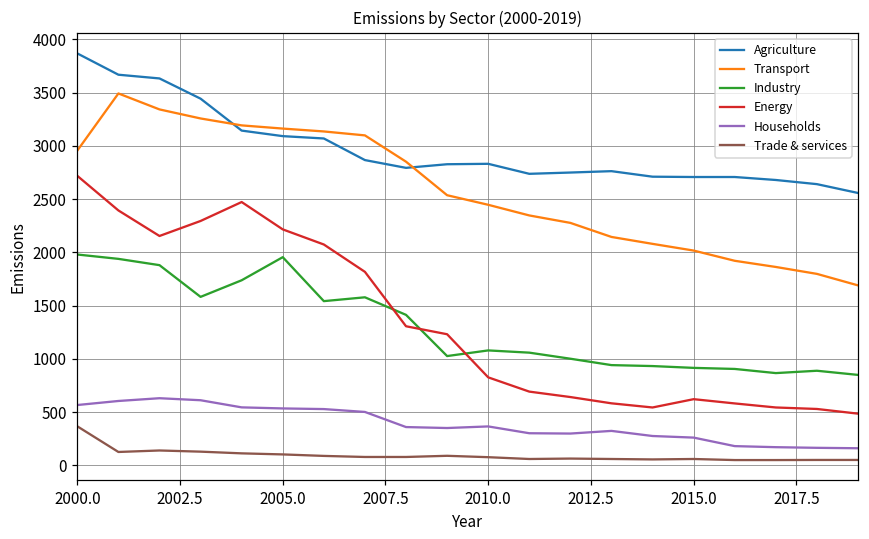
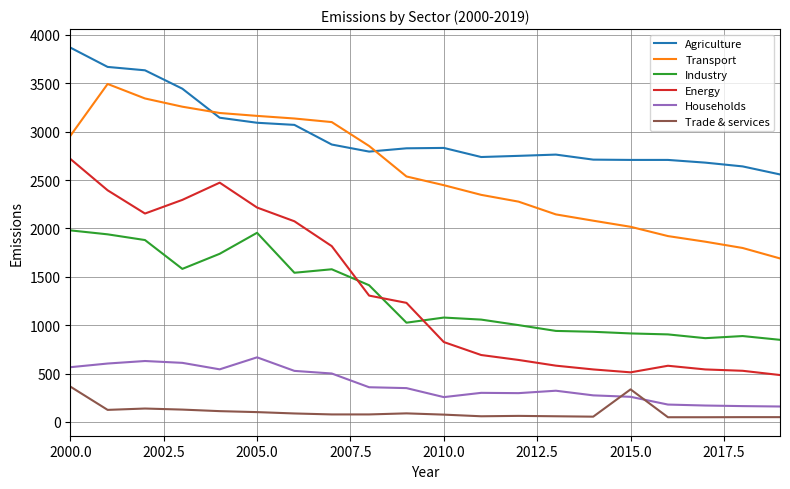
Households, 2005.0: 500 -> 700
Households, 2010.0: 400 -> 300
Energy, 2015.0: 600 -> 500
Trade & services, 2015.0: 100 -> 300
